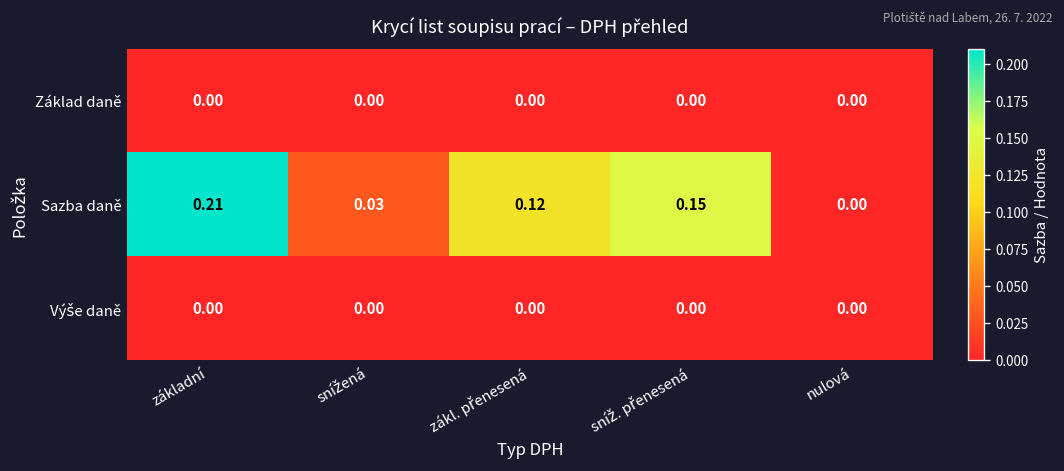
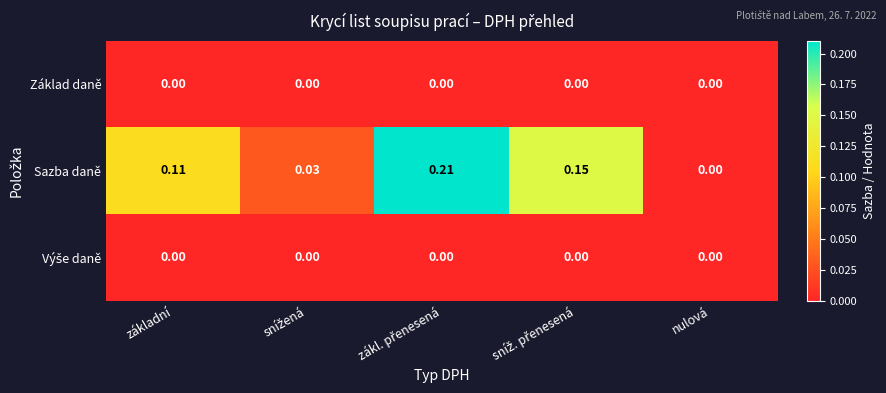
Sazba daně, základní: 0.21 -> 0.11
Sazba daně, zákl. přenesená: 0.12 -> 0.21
